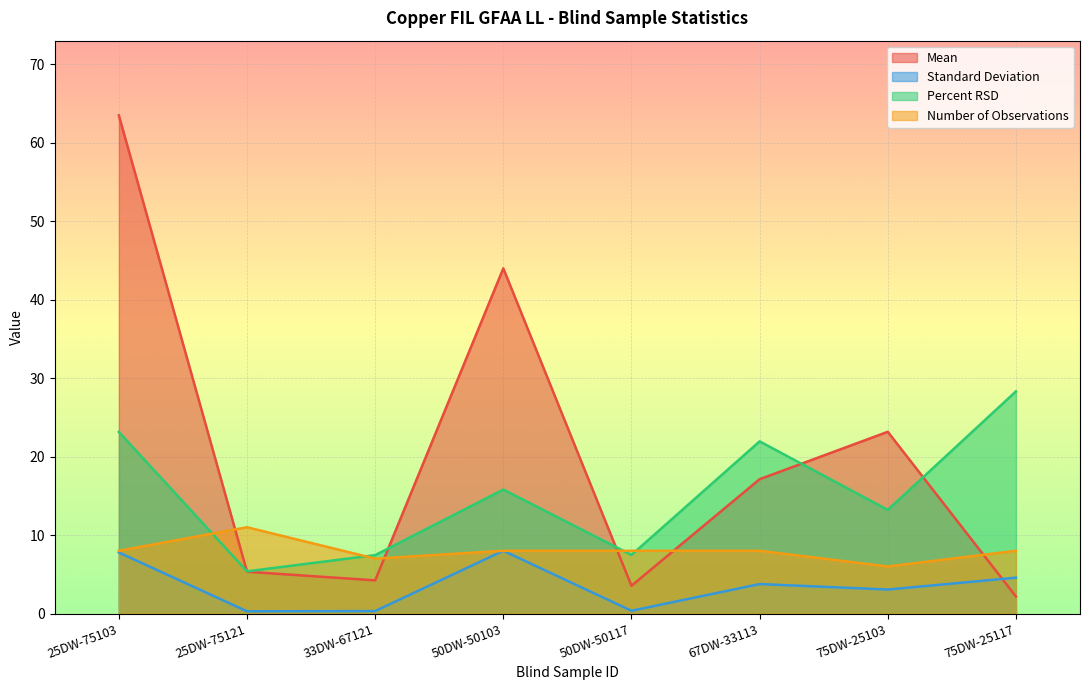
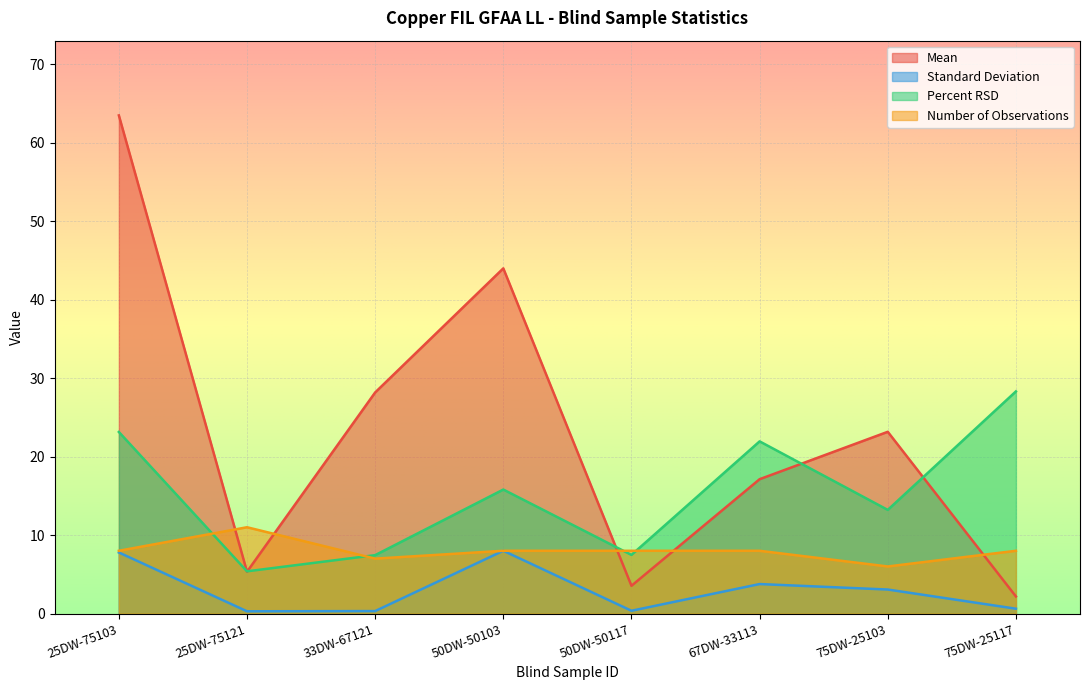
Mean, 33DW-67121: 4 -> 28
Standard Deviation, 75DW-25117: 5 -> 1
